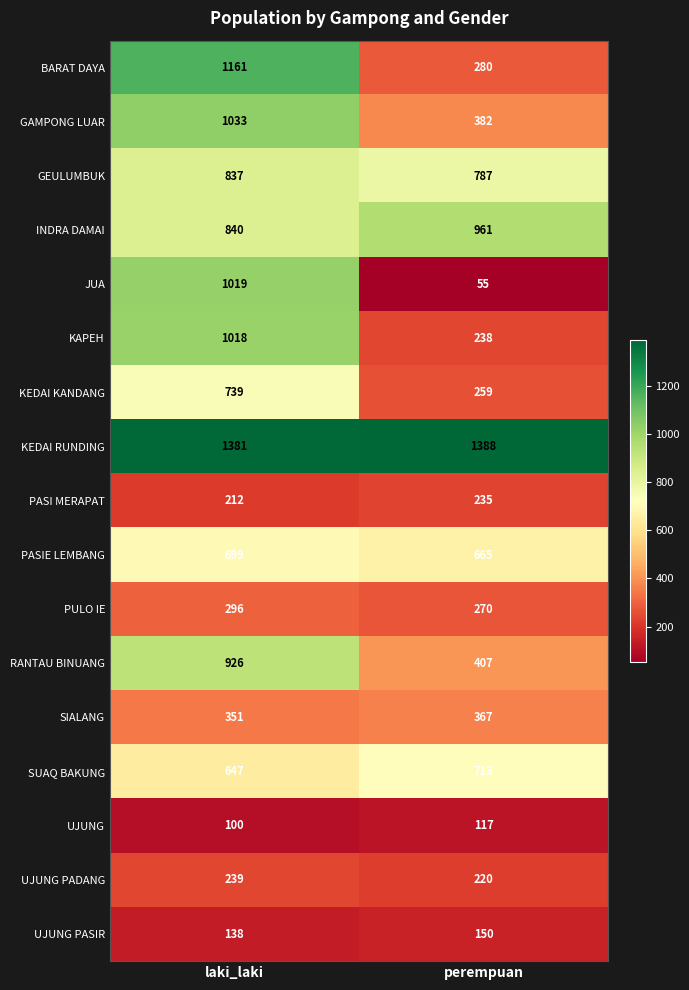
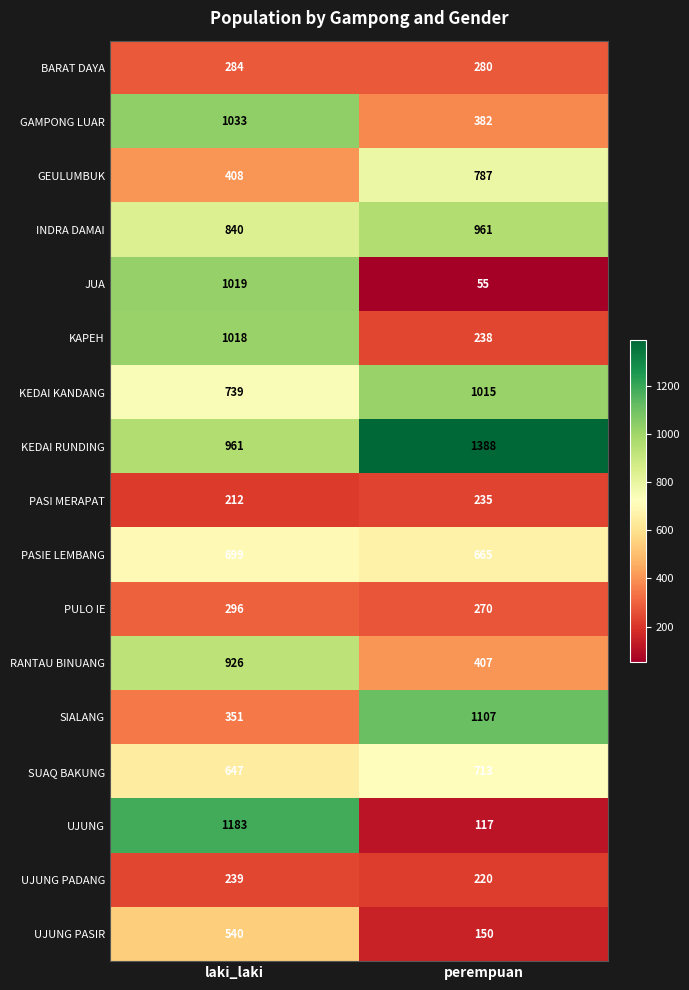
BARAT DAYA, laki_laki: 1161 -> 284
GEULUMBUK, laki_laki: 837 -> 408
KEDAI KANDANG, perempuan: 259 -> 1015
KEDAI RUNDING, laki_laki: 1381 -> 961
SIALANG, perempuan: 367 -> 1107
UJUNG, laki_laki: 100 -> 1183
UJUNG PASIR, laki_laki: 138 -> 540
